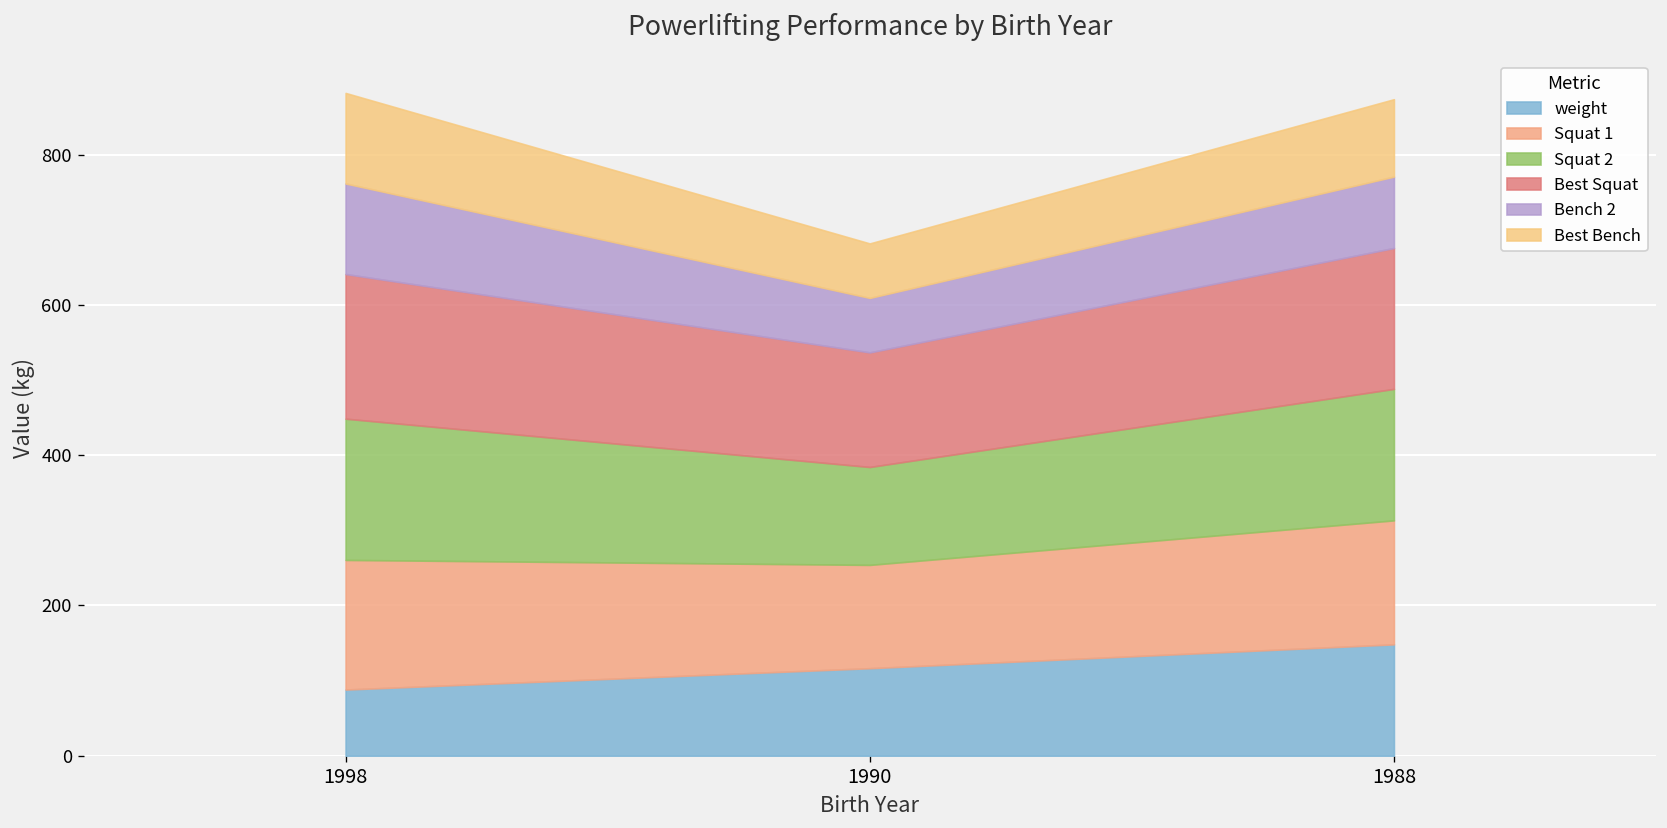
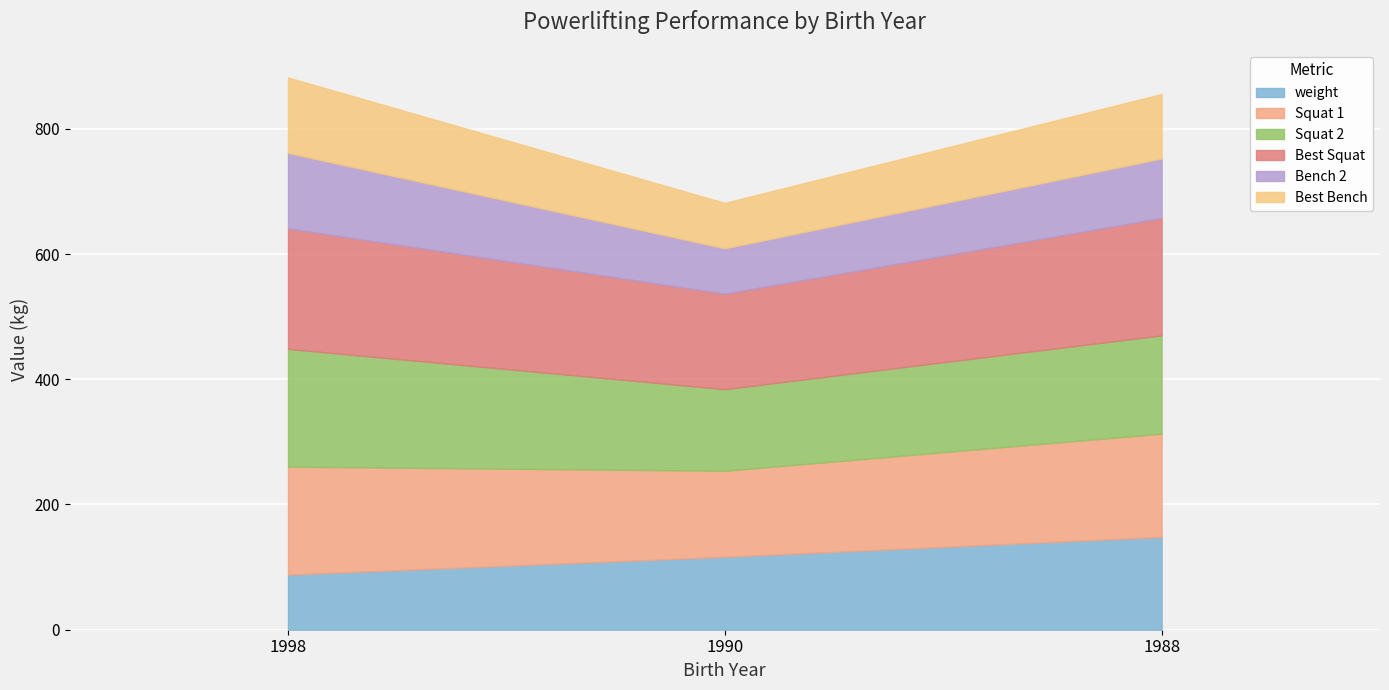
Squat 2, 1988: 180 -> 160
